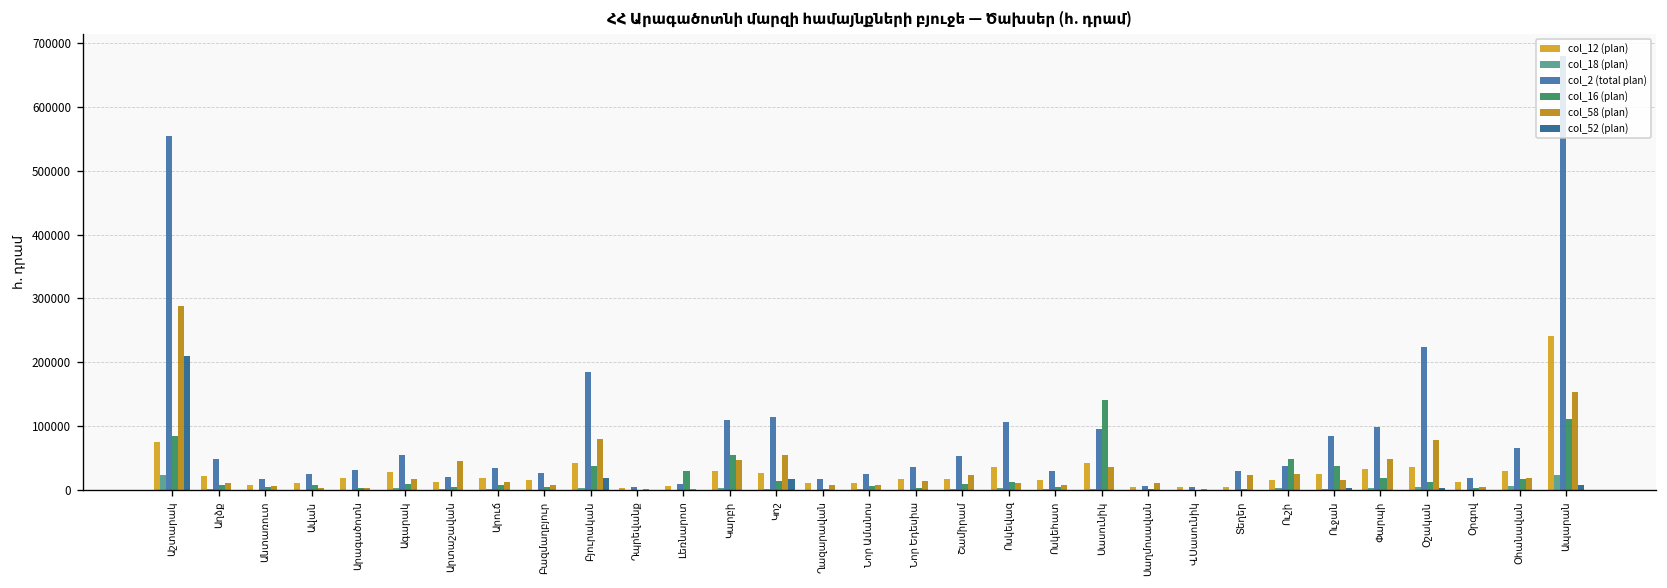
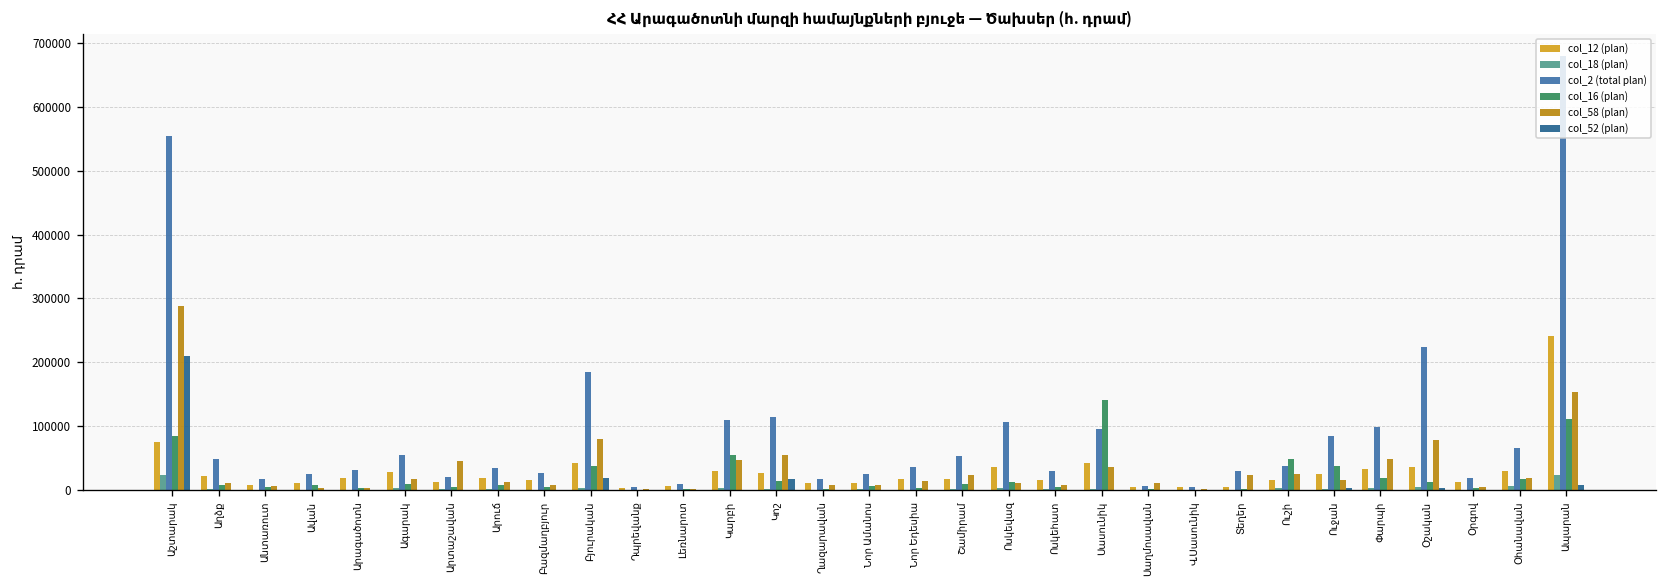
col_16 (plan), Լեռնարոտ: 30000 -> 0
